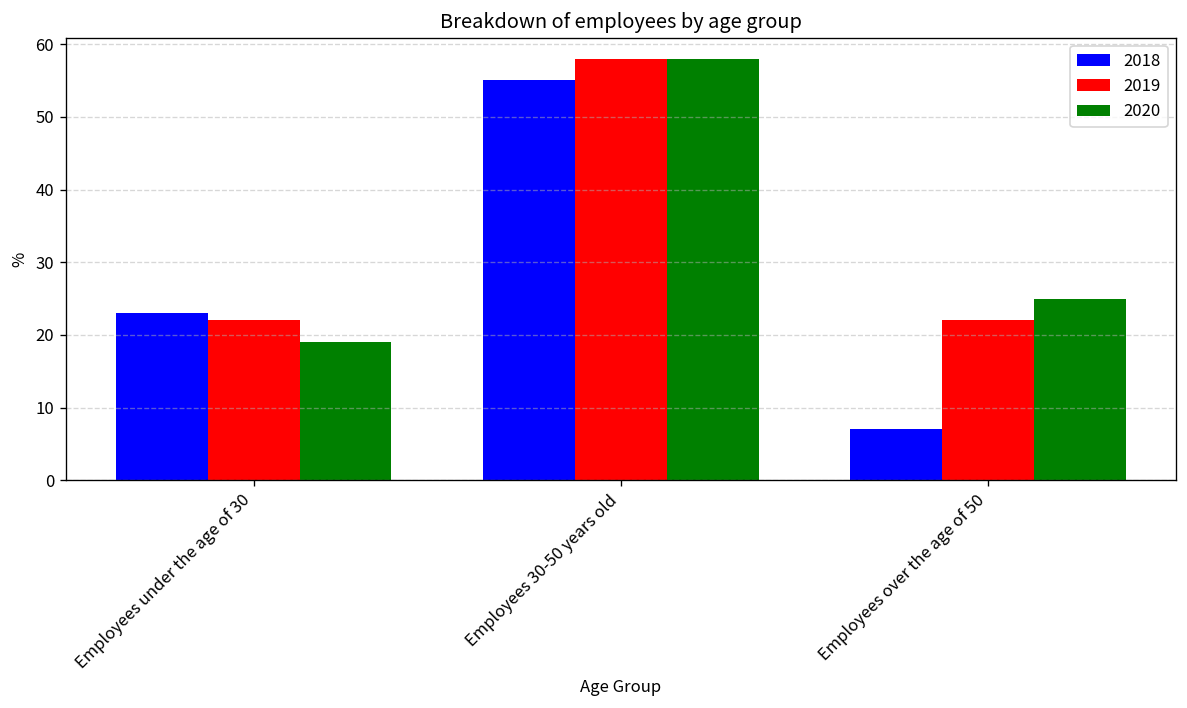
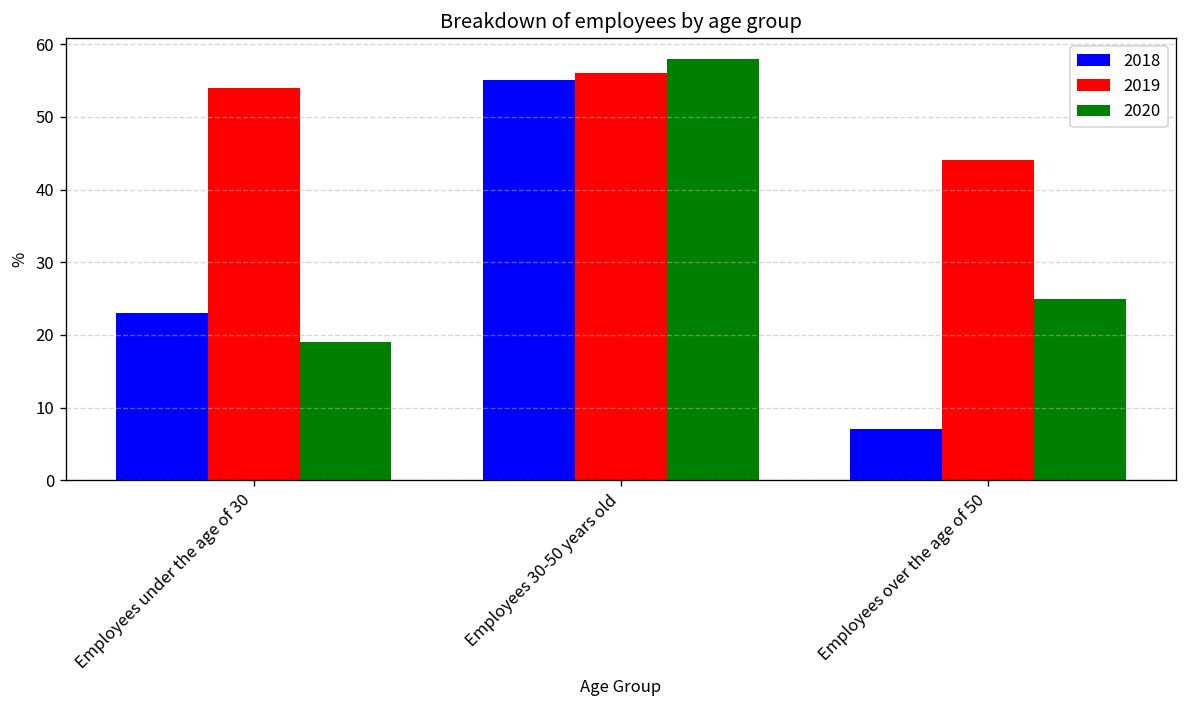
2019, Employees under the age of 30: 22 -> 54
2019, Employees 30-50 years old: 58 -> 56
2019, Employees over the age of 50: 22 -> 44
